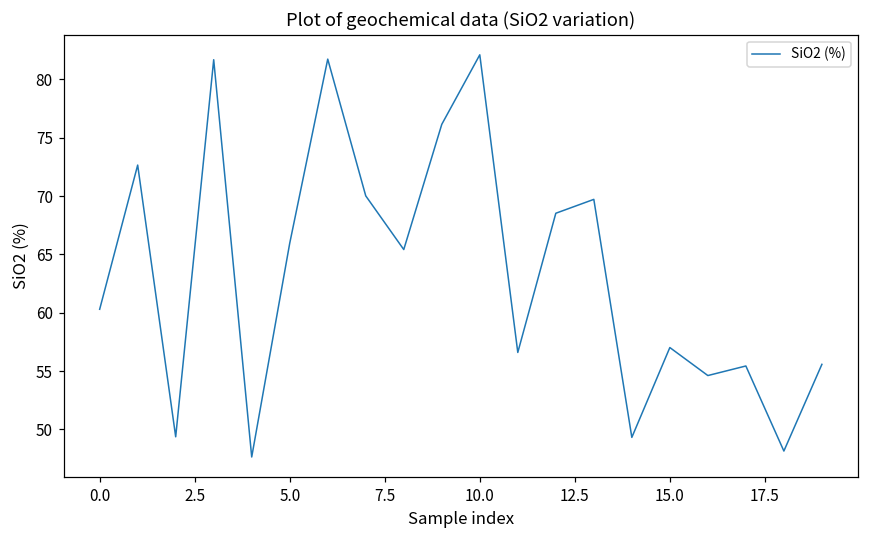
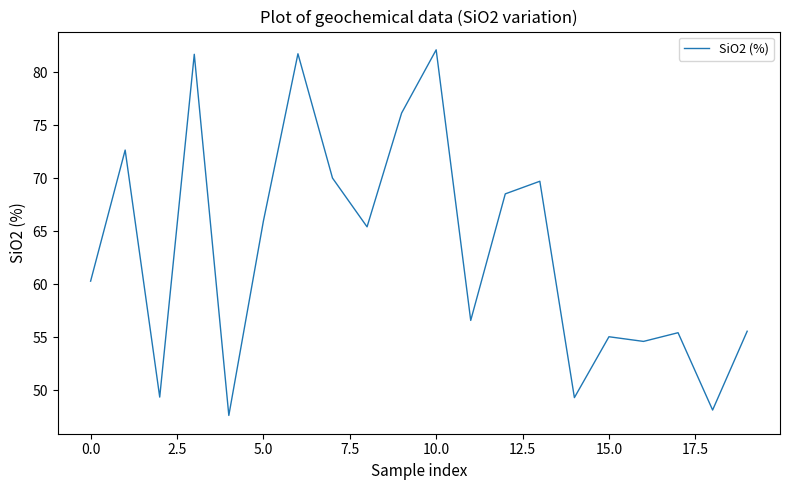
15.0: 57.0 -> 55.1
